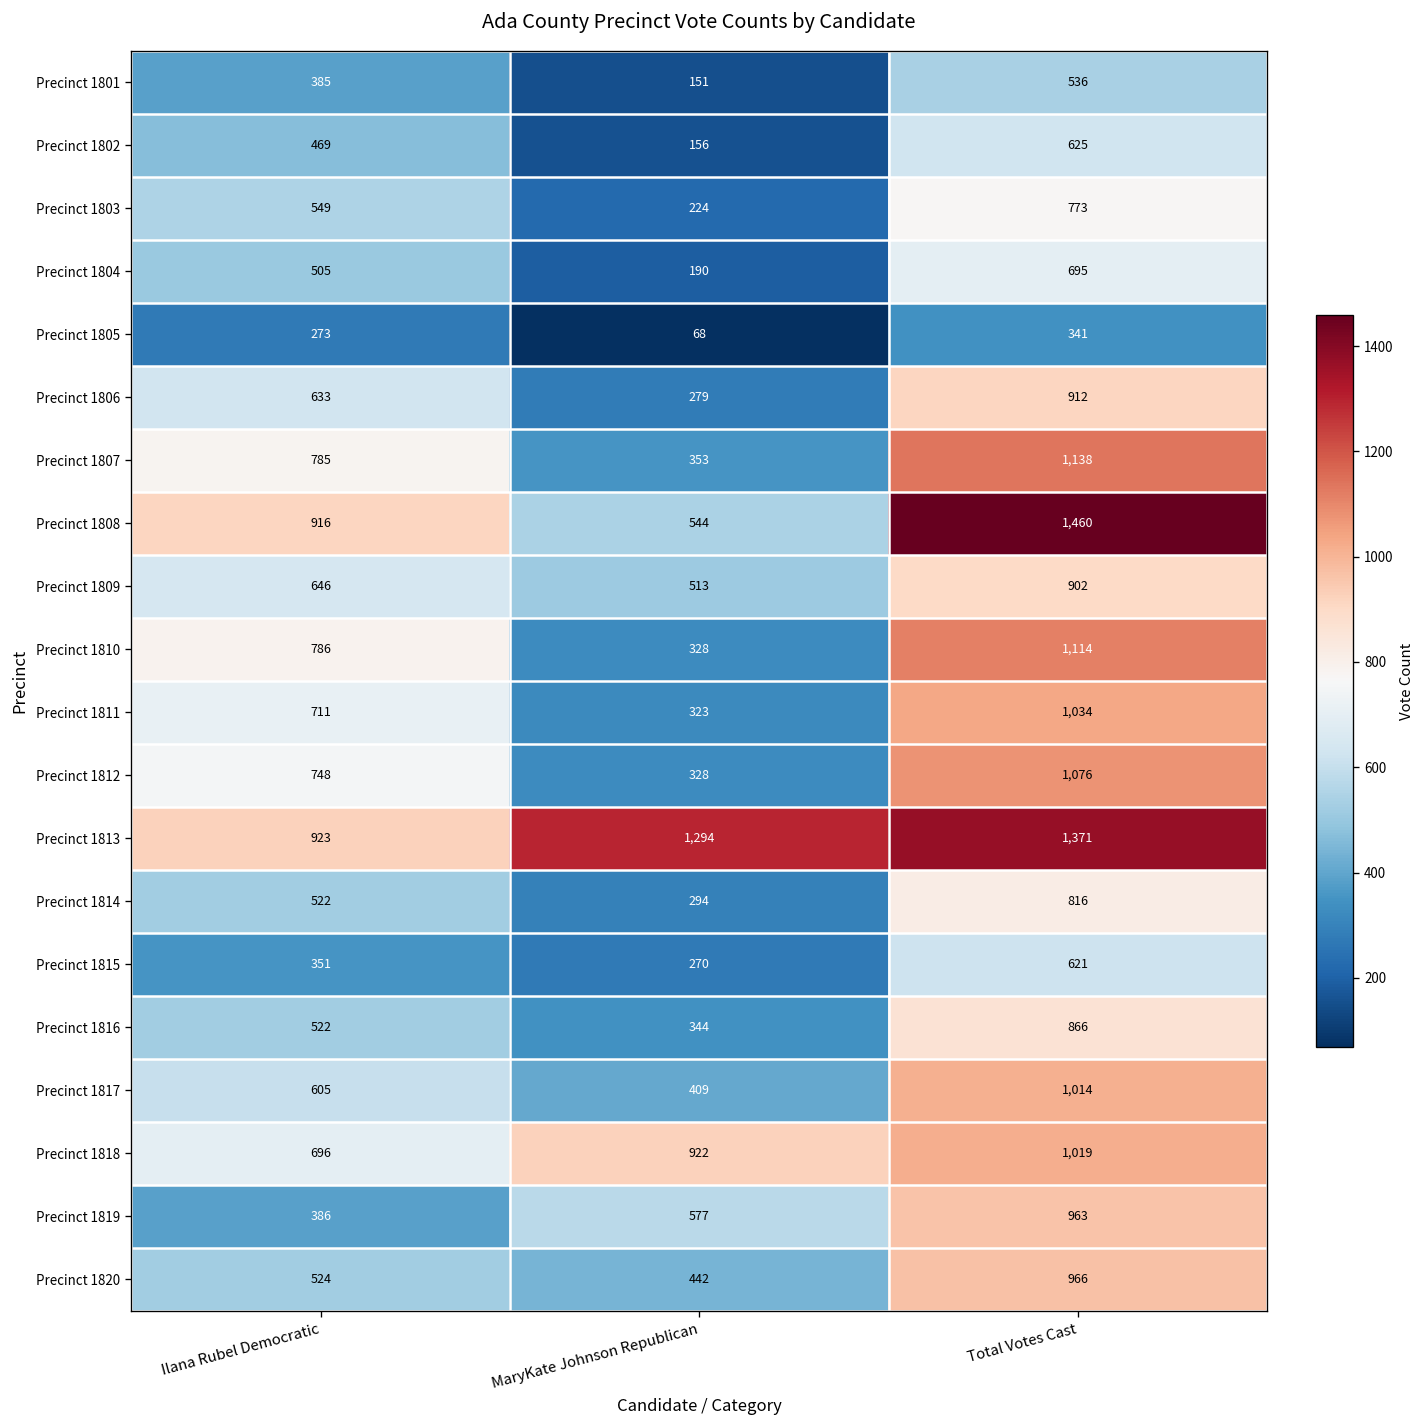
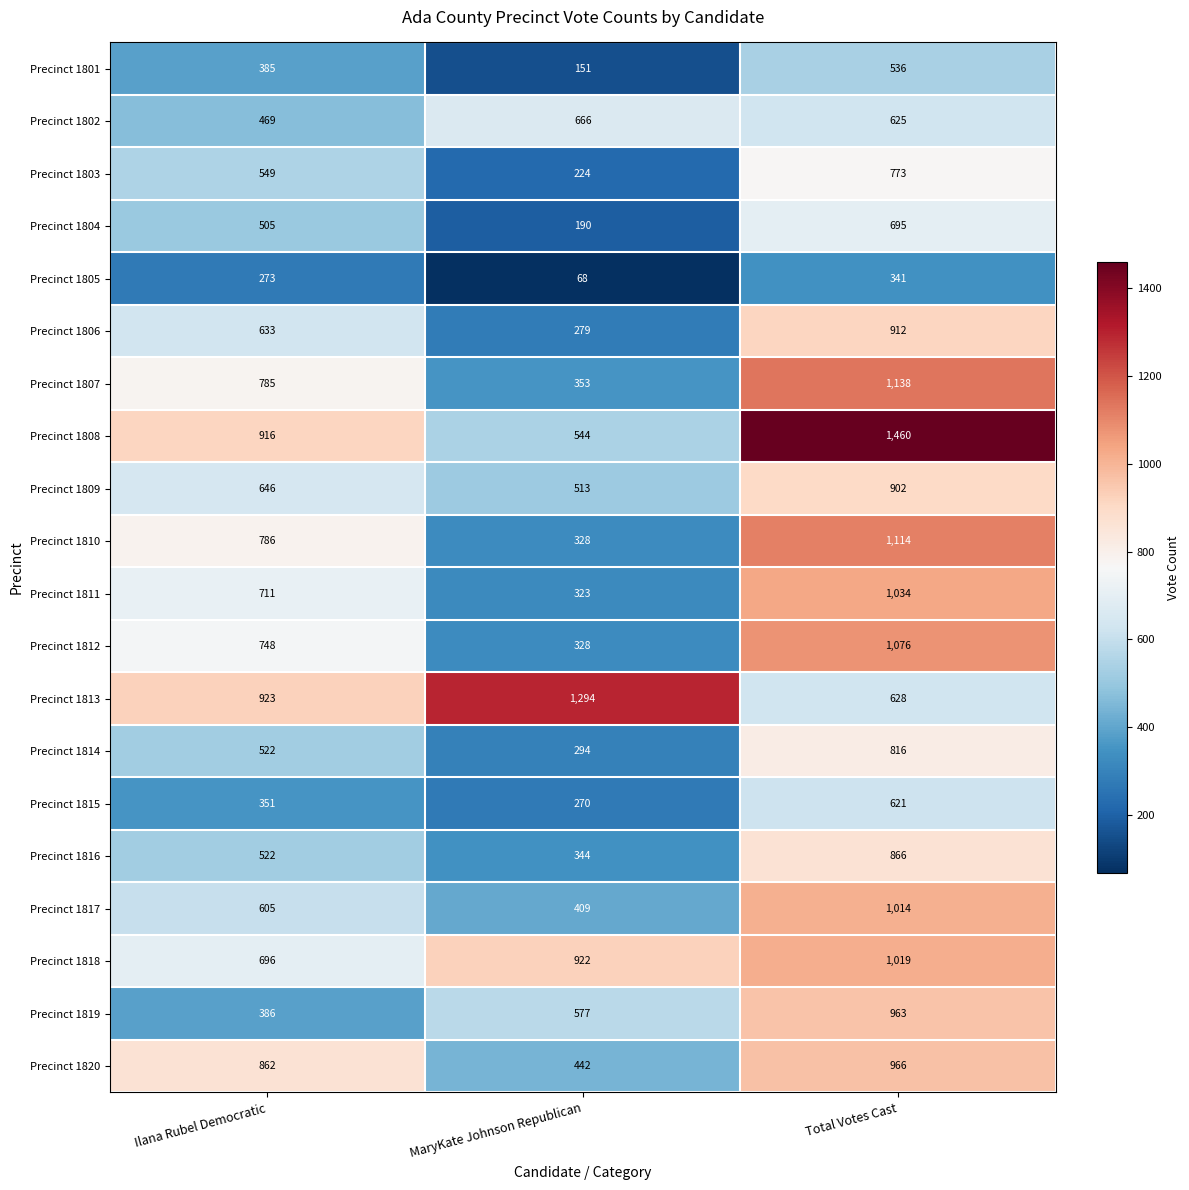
Precinct 1802, MaryKate Johnson Republican: 156 -> 666
Precinct 1813, Total Votes Cast: 1,371 -> 628
Precinct 1820, Ilana Rubel Democratic: 524 -> 862
